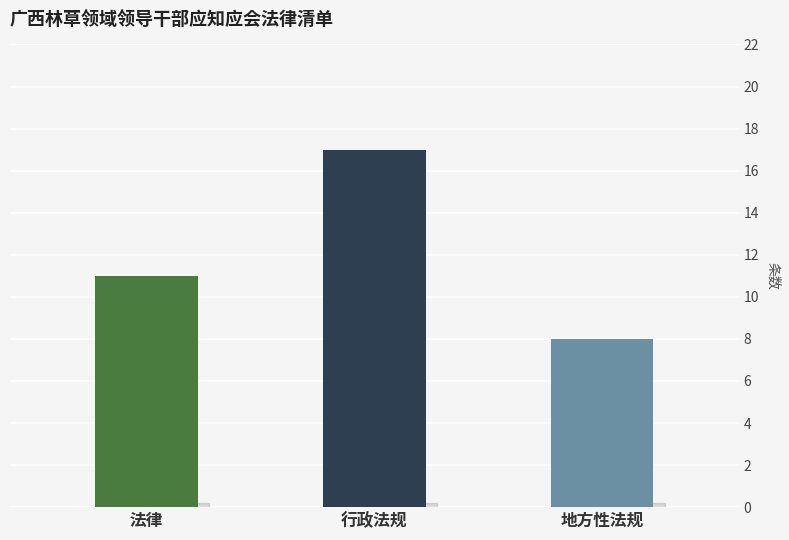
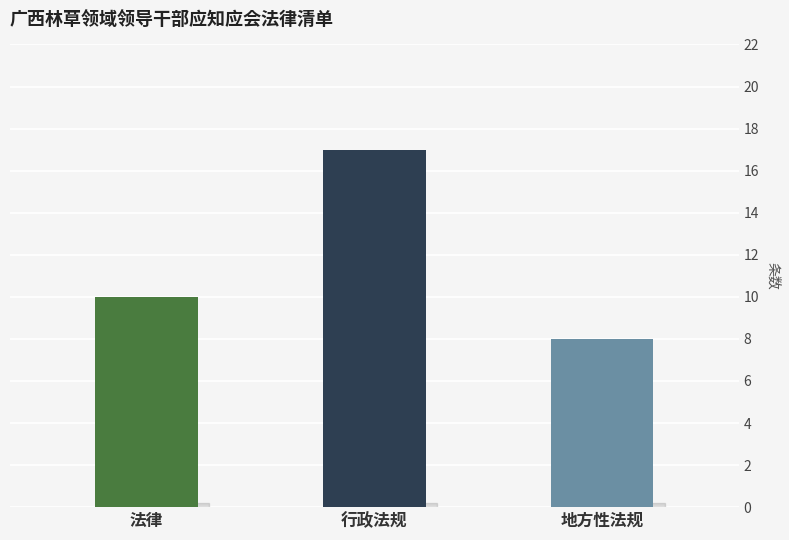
法律: 11 -> 10
